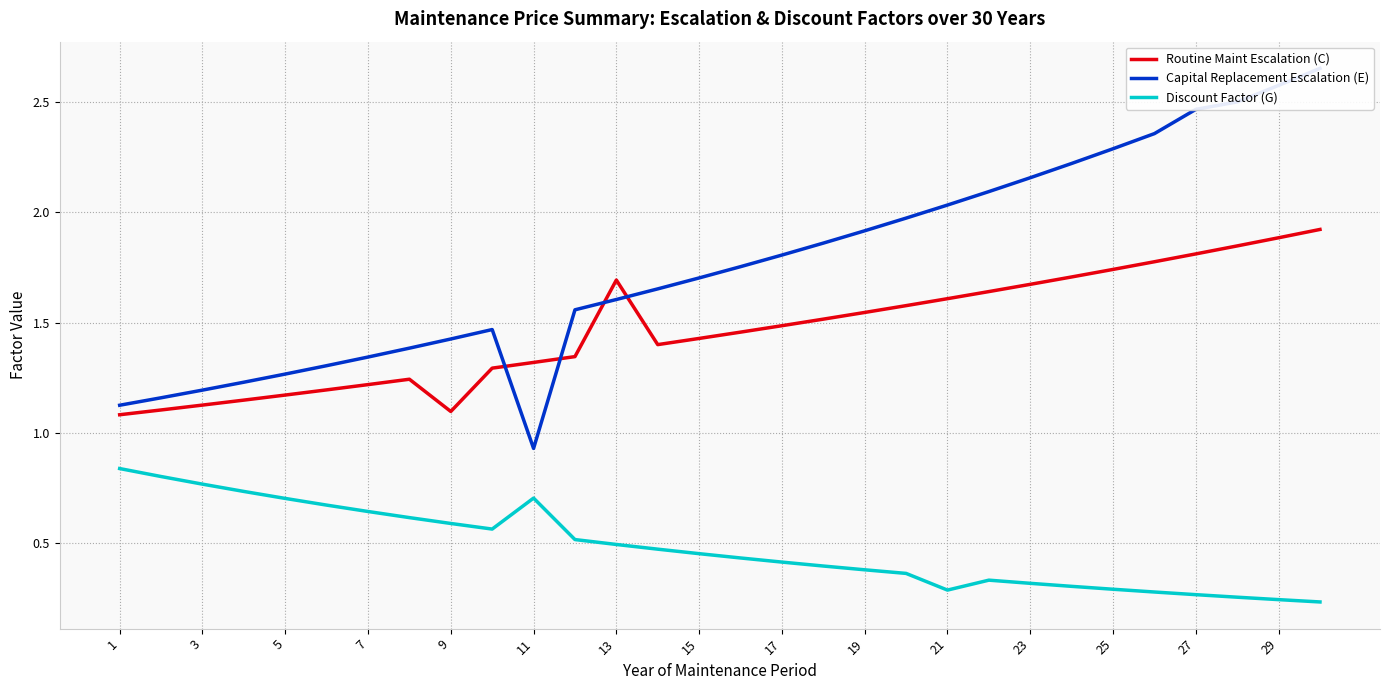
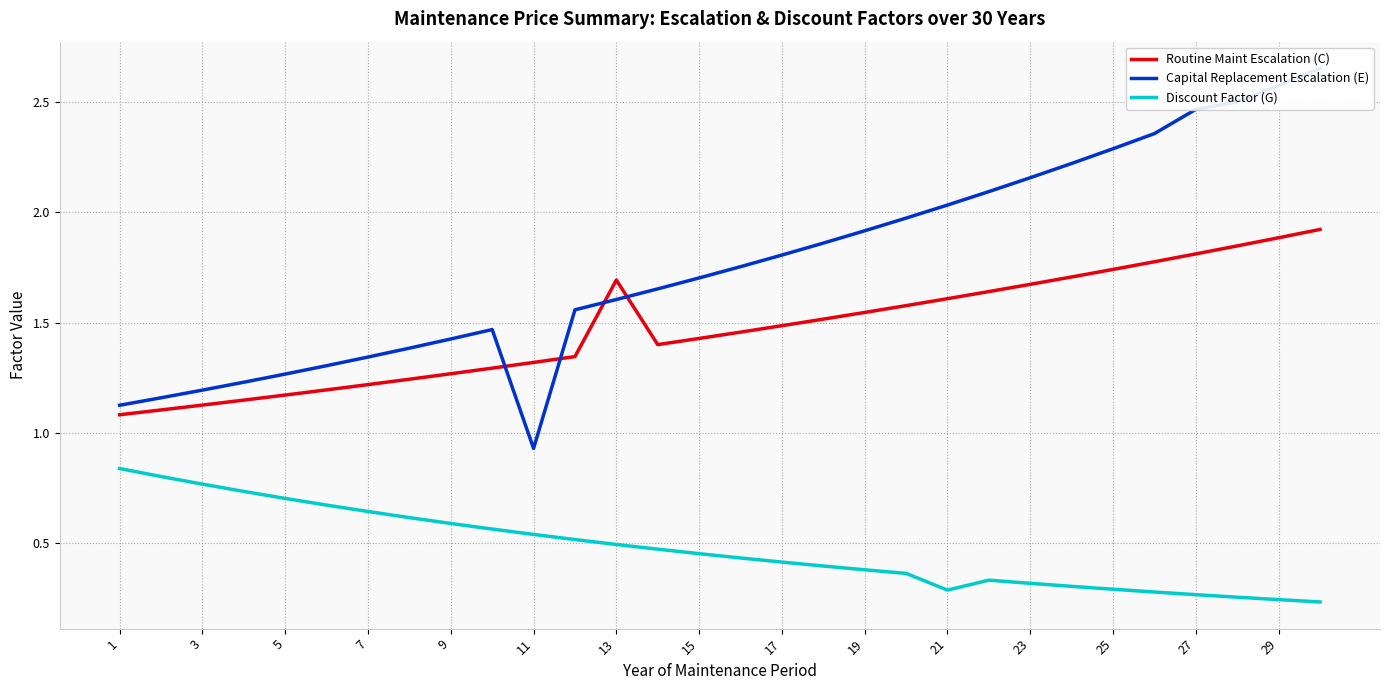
Routine Maint Escalation (C), 9: 1.10 -> 1.27
Discount Factor (G), 11: 0.70 -> 0.54
